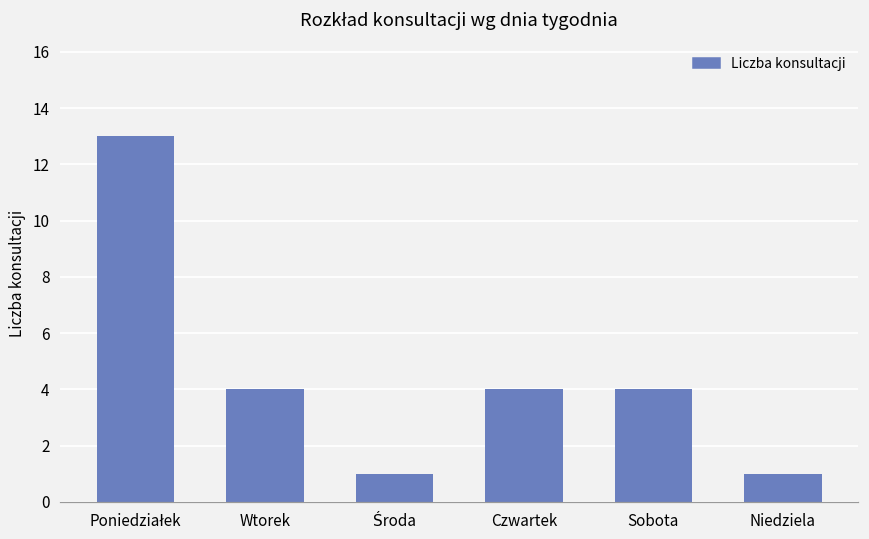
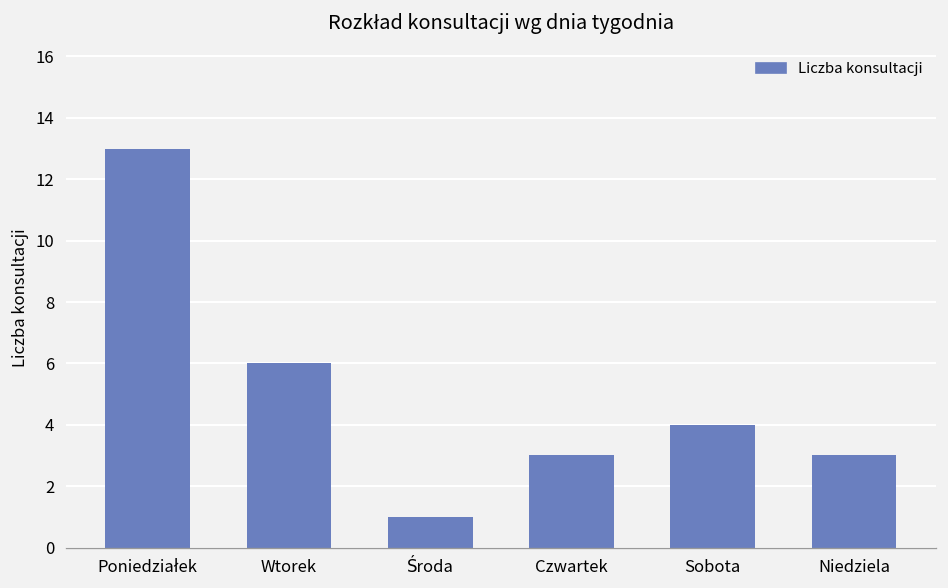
Wtorek: 4 -> 6
Czwartek: 4 -> 3
Niedziela: 1 -> 3
